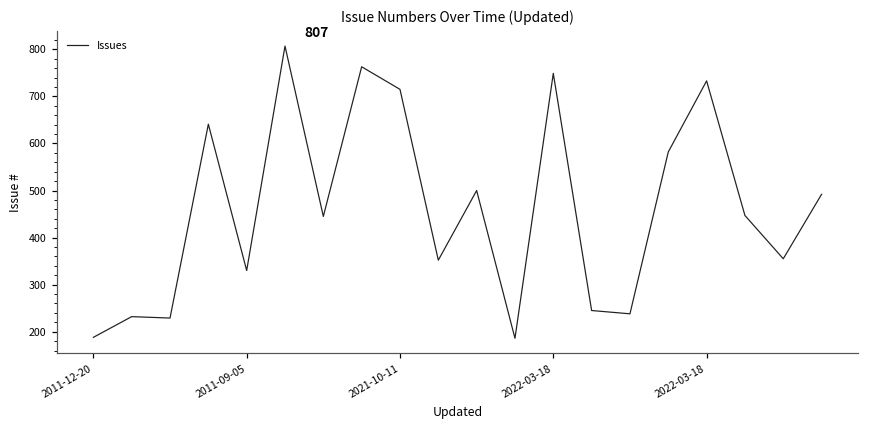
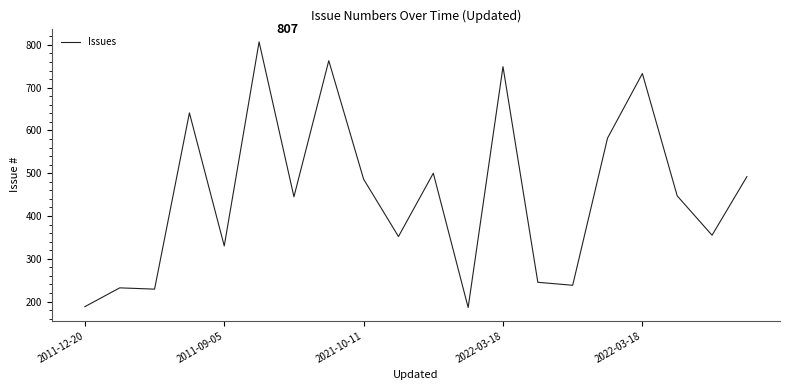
2021-10-11: 720 -> 490
